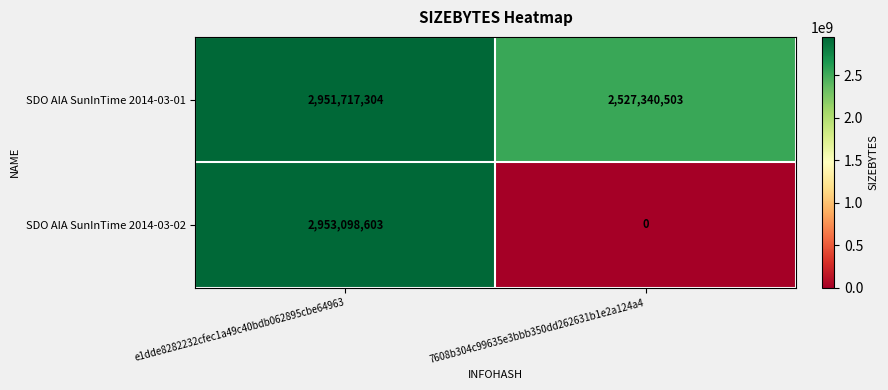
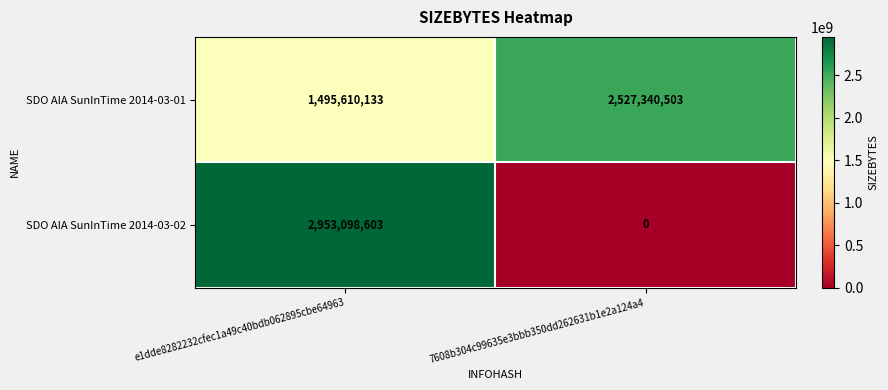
SDO AIA SunInTime 2014-03-01, e1dde8282232cfec1a49c40bdb062895cbe64963: 2,951,717,304 -> 1,495,610,133
